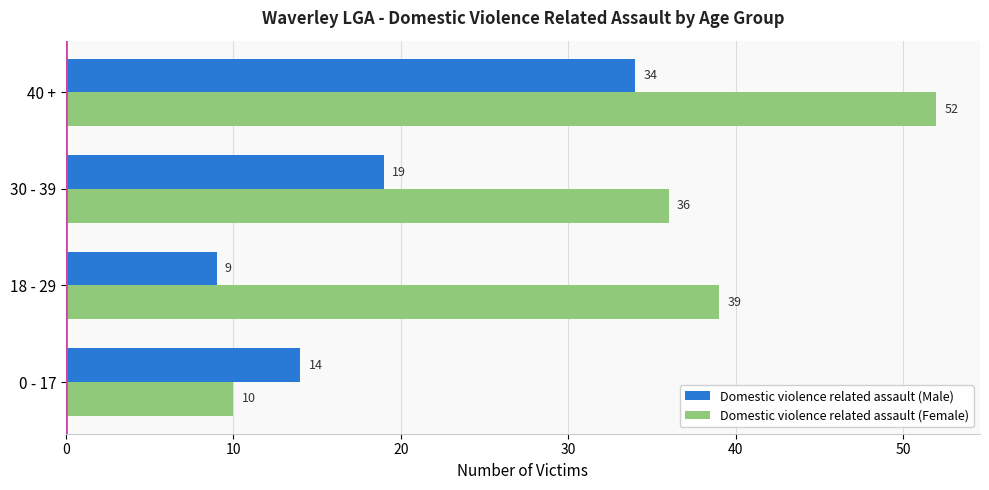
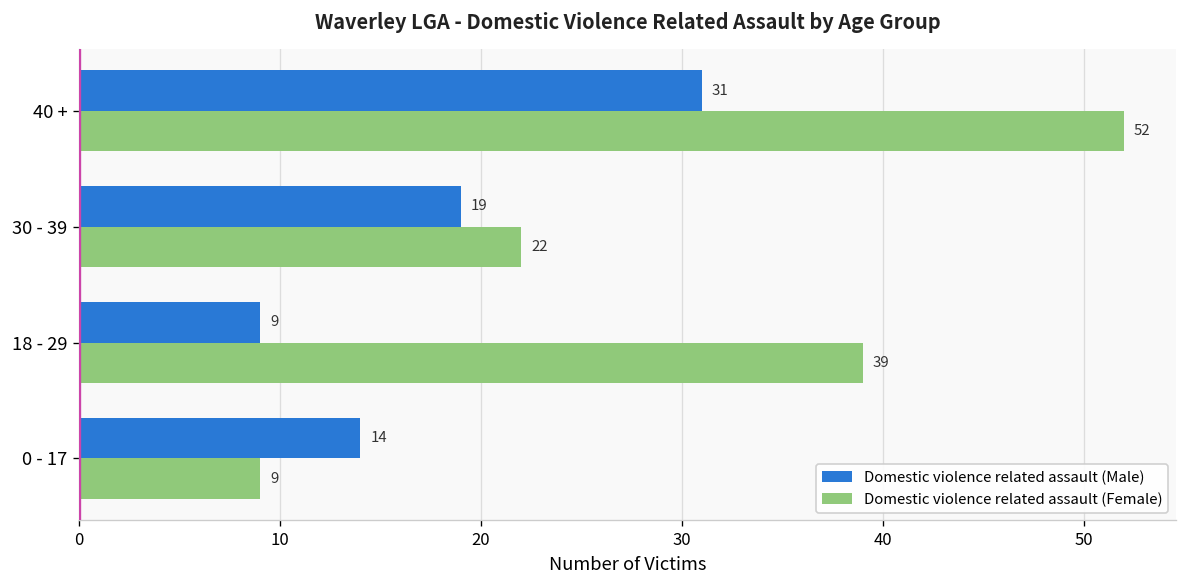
Domestic violence related assault (Male), 40 +: 34 -> 31
Domestic violence related assault (Female), 30 - 39: 36 -> 22
Domestic violence related assault (Female), 0 - 17: 10 -> 9
